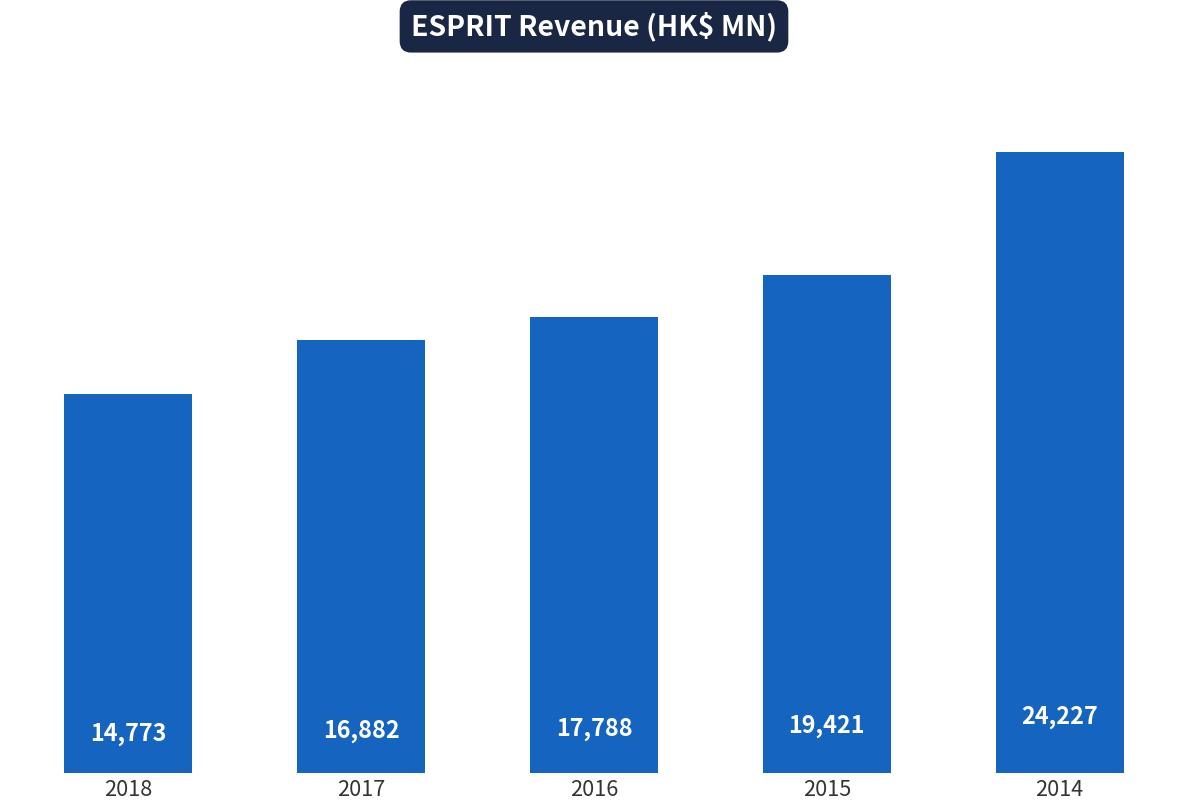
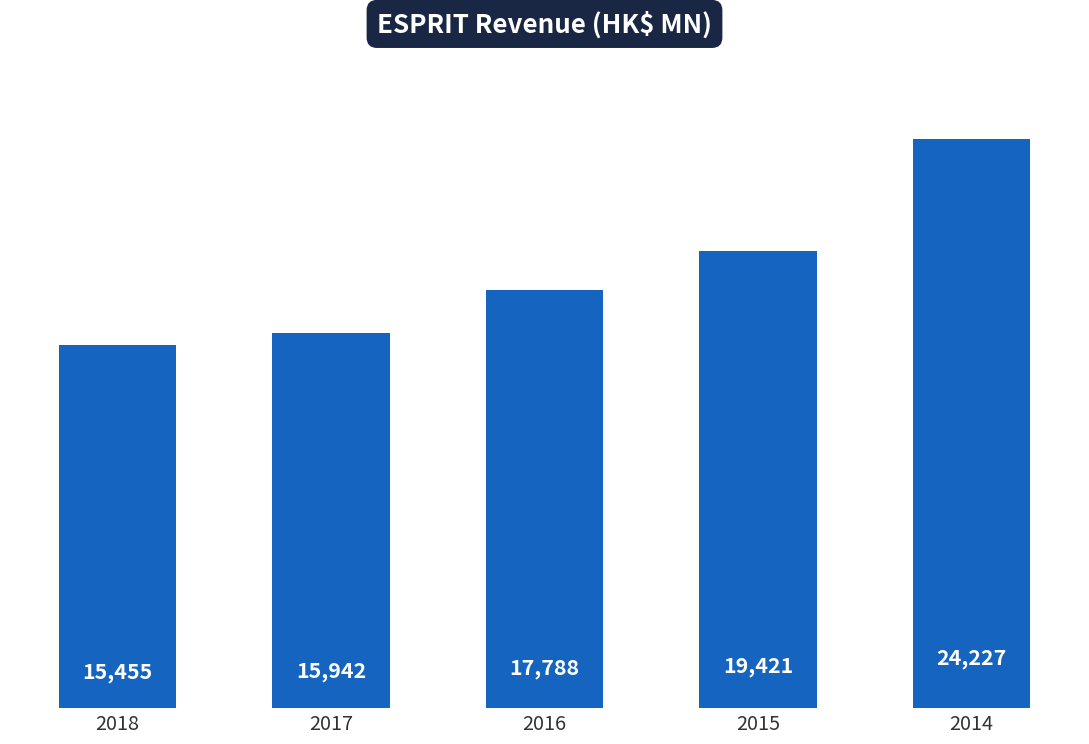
2018: 14,773 -> 15,455
2017: 16,882 -> 15,942
